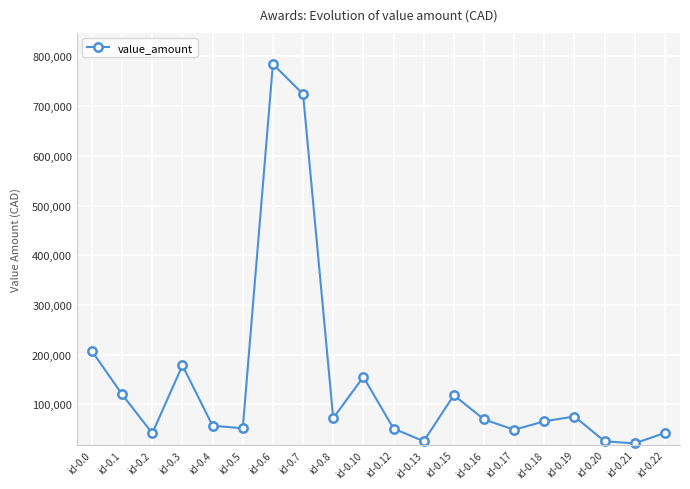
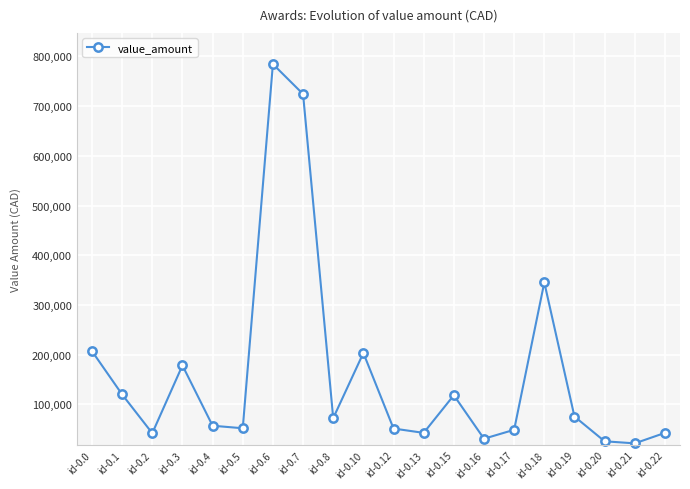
id-0.10: 160,000 -> 200,000
id-0.13: 30,000 -> 40,000
id-0.16: 70,000 -> 30,000
id-0.18: 70,000 -> 350,000
